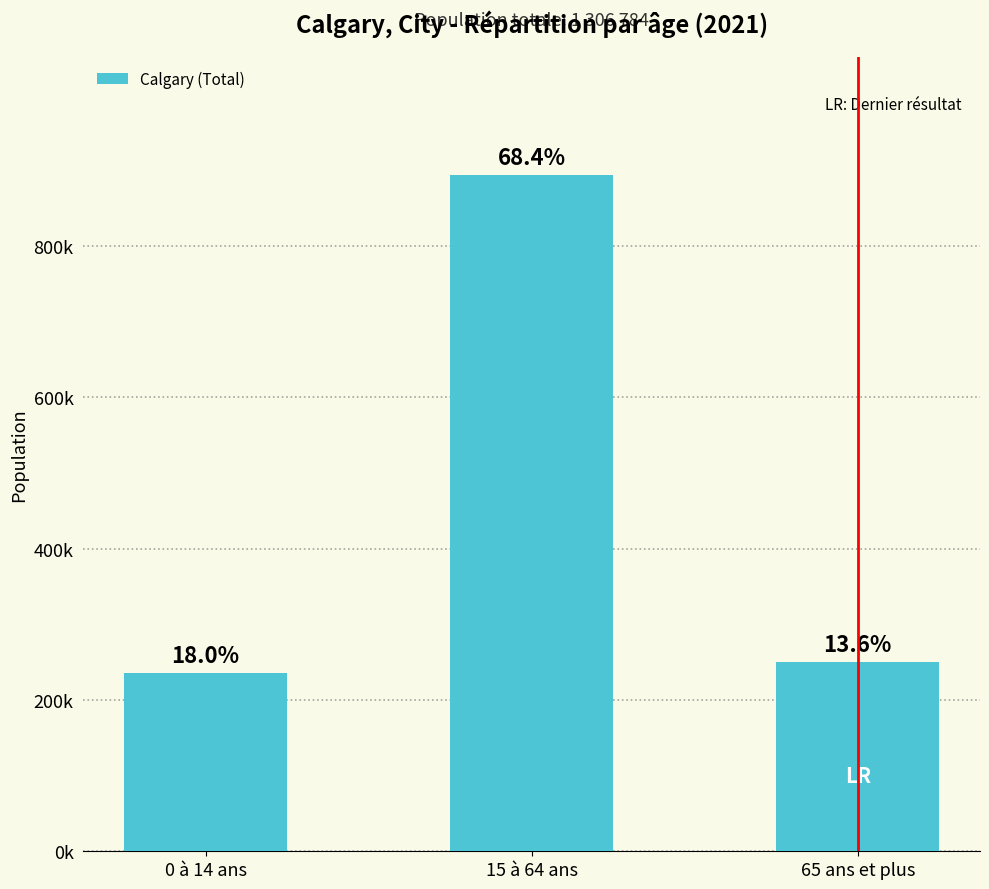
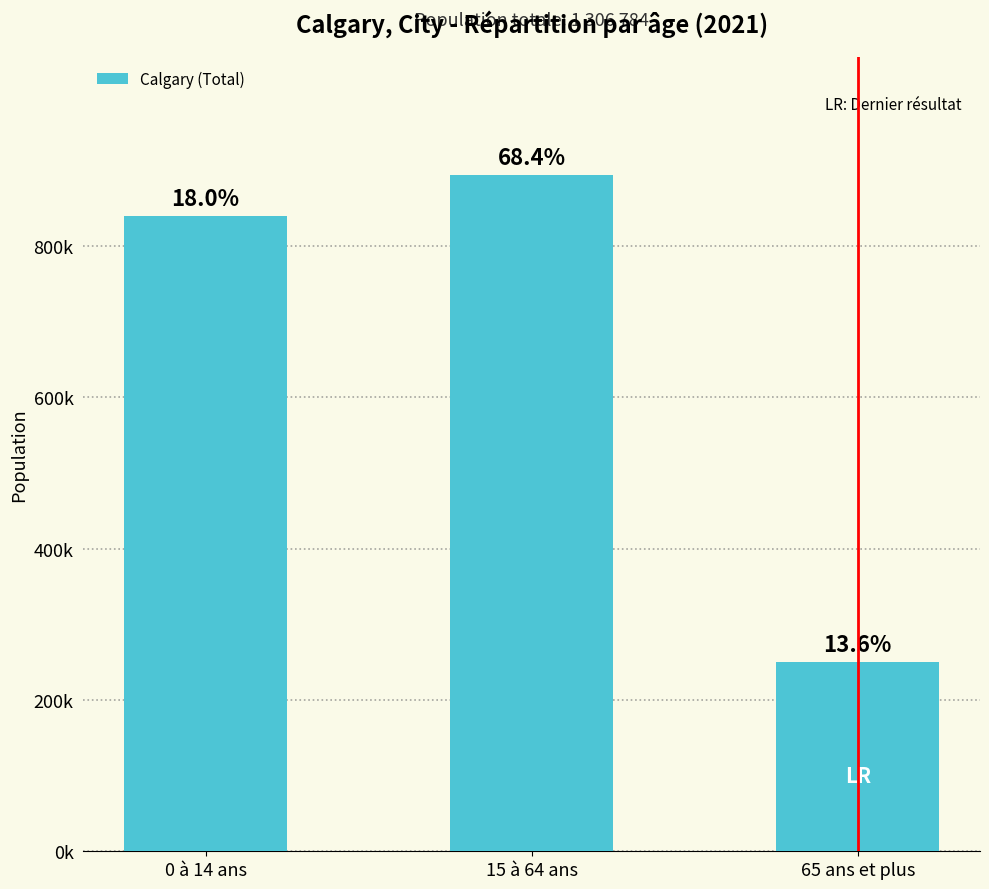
0 à 14 ans: 240000 -> 840000
